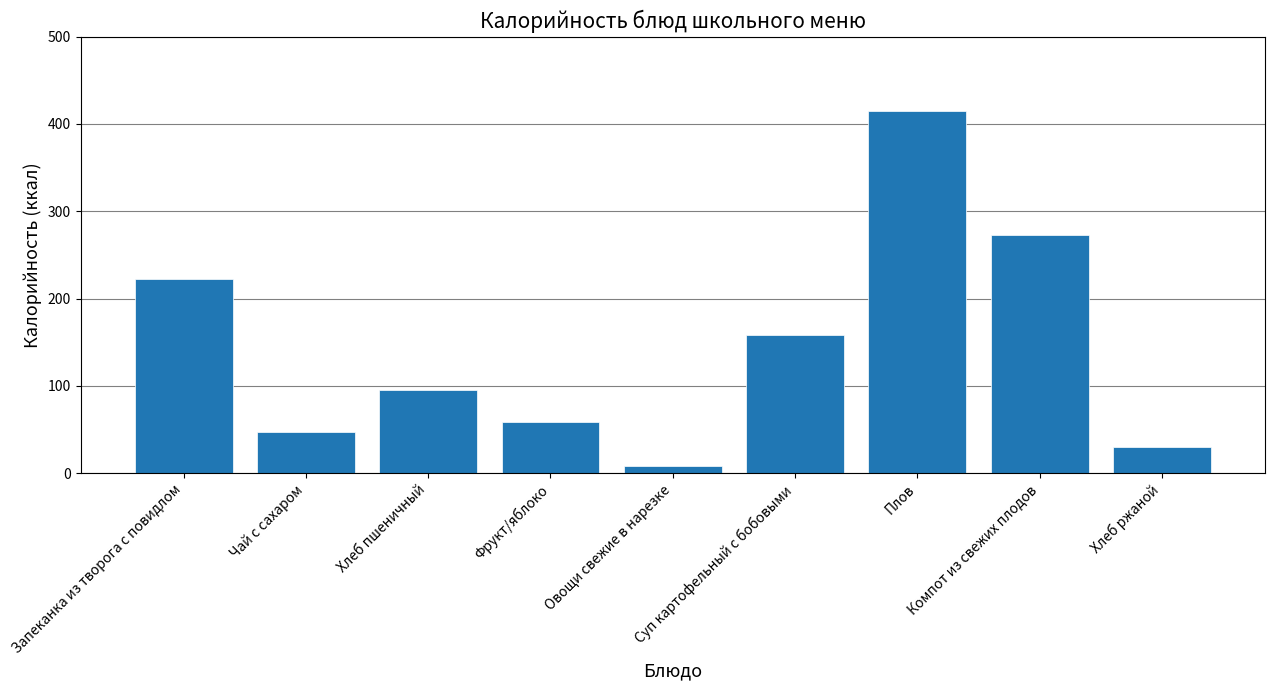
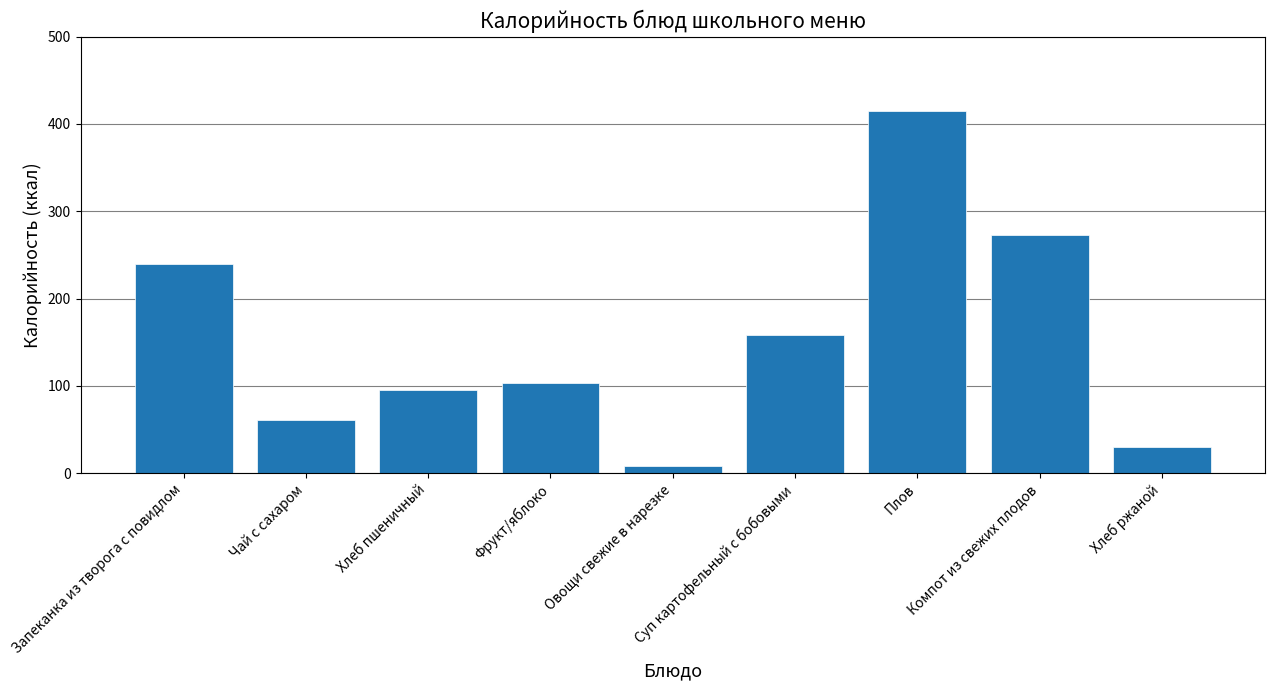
Запеканка из творога с повидлом: 220 -> 240
Чай с сахаром: 50 -> 60
Фрукт/яблоко: 60 -> 100
